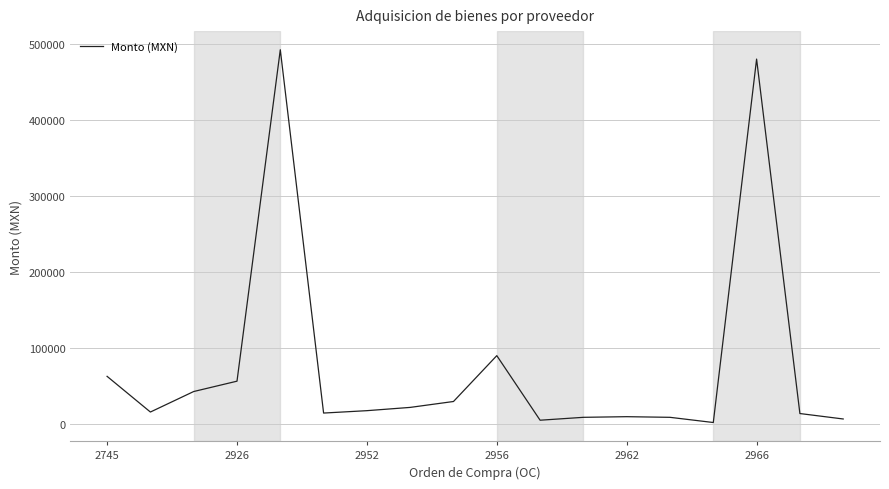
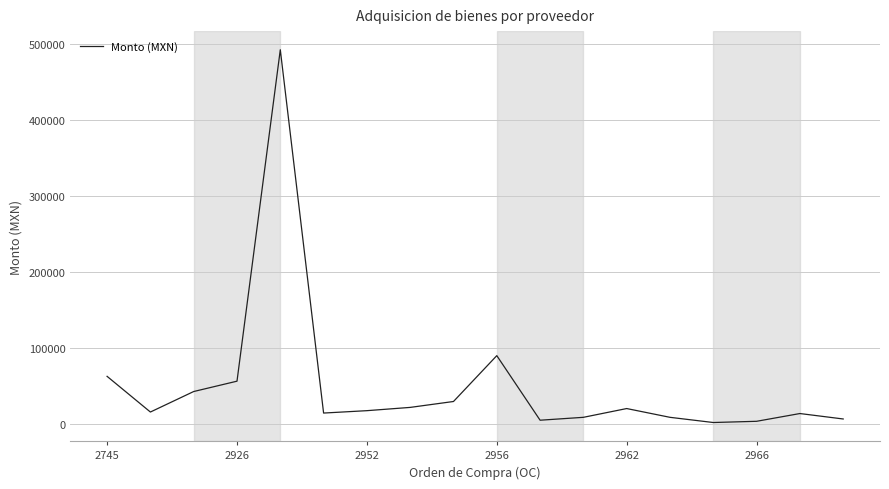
2962: 10000 -> 20000
2966: 480000 -> 0
